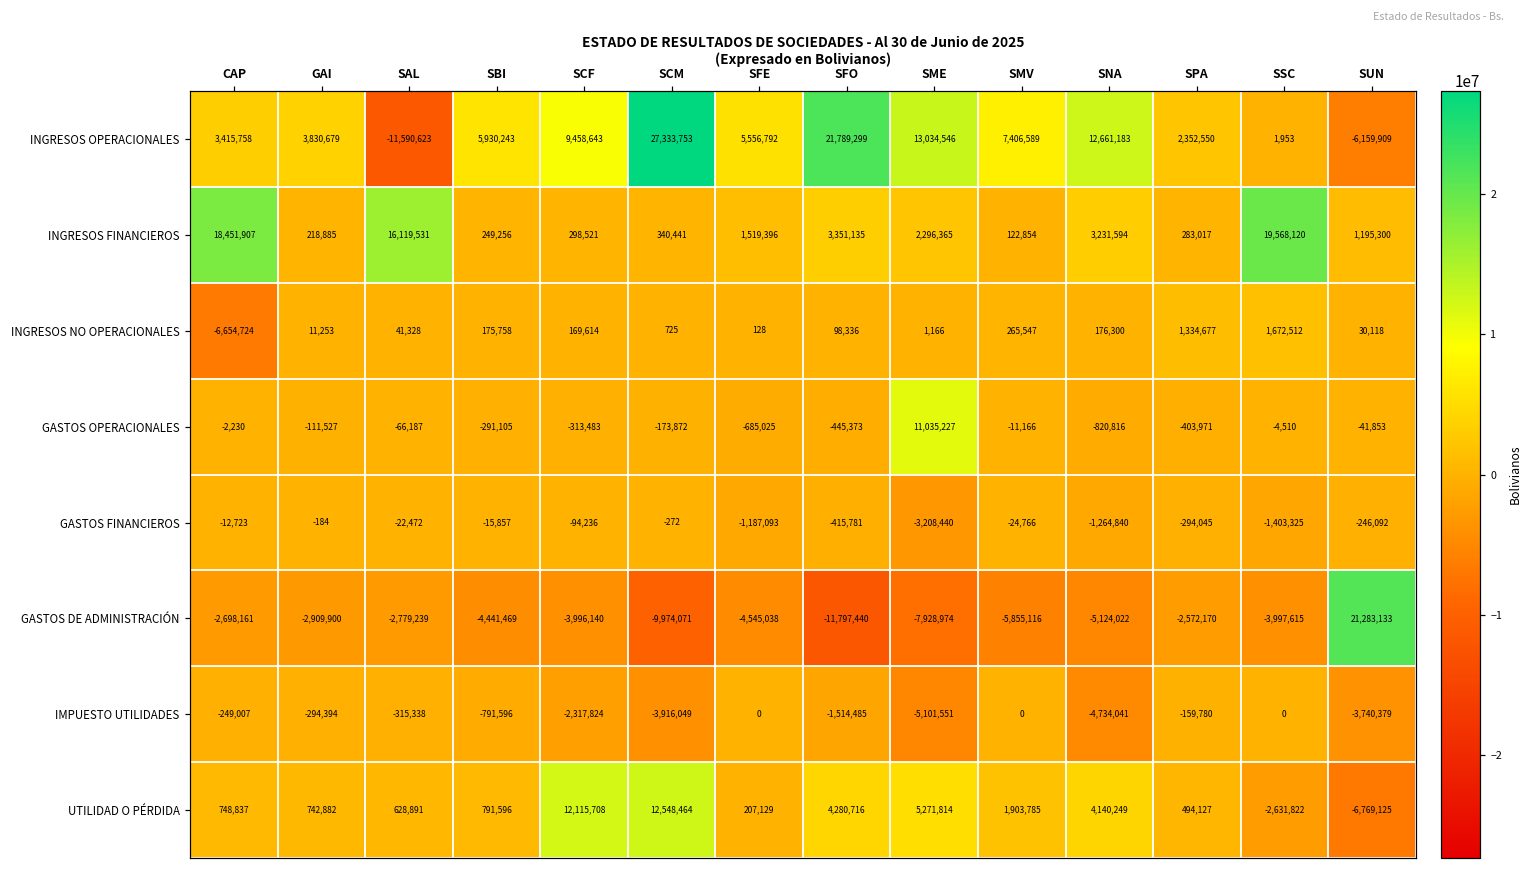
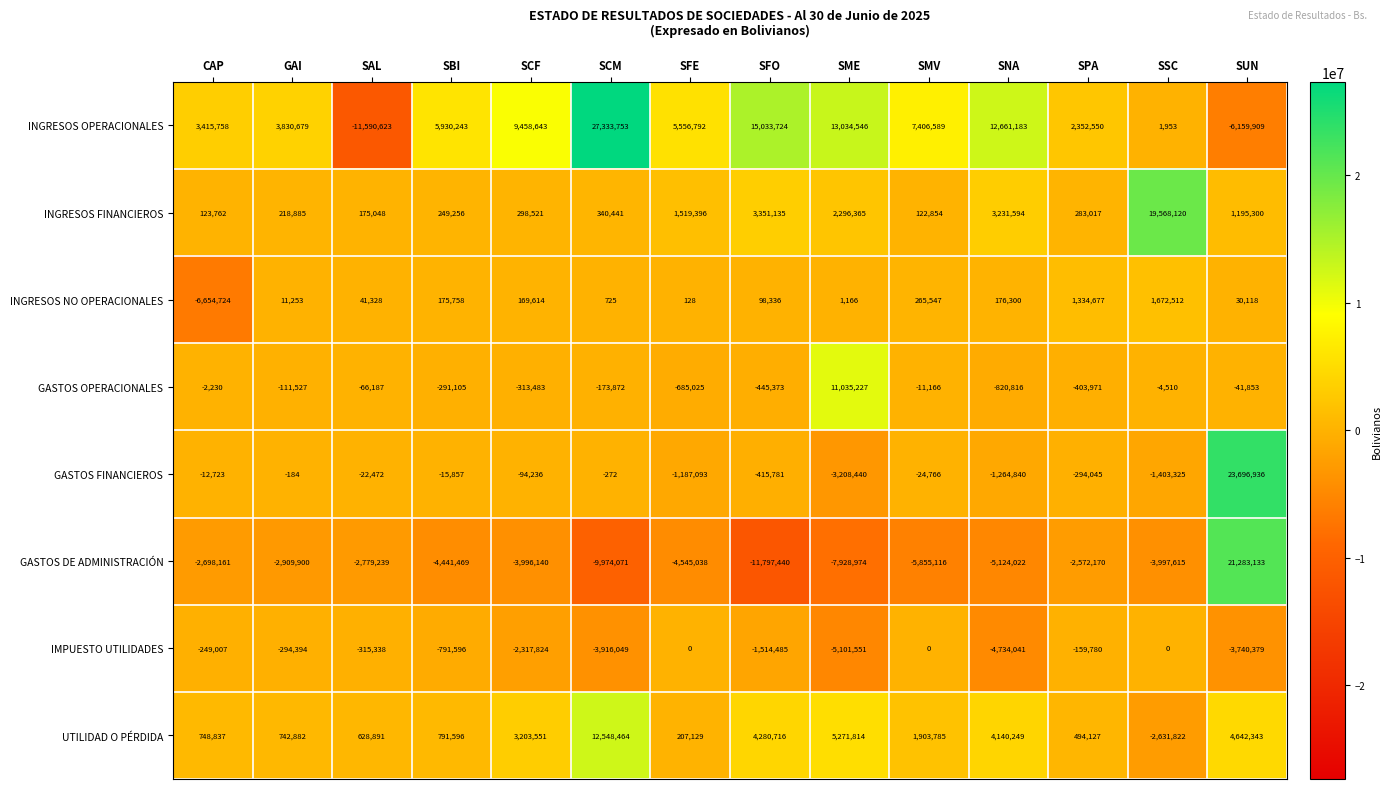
INGRESOS OPERACIONALES, SFO: 21,789,299 -> 15,033,724
INGRESOS FINANCIEROS, CAP: 18,451,907 -> 123,762
INGRESOS FINANCIEROS, SAL: 16,119,531 -> 175,048
GASTOS FINANCIEROS, SUN: -246,092 -> 23,696,936
UTILIDAD O PÉRDIDA, SCF: 12,115,708 -> 3,203,551
UTILIDAD O PÉRDIDA, SUN: -6,769,125 -> 4,642,343
